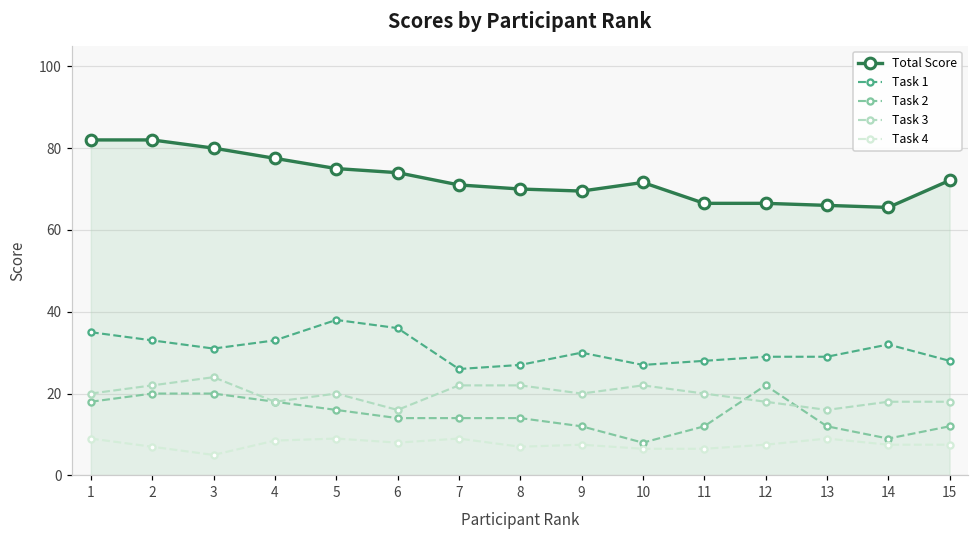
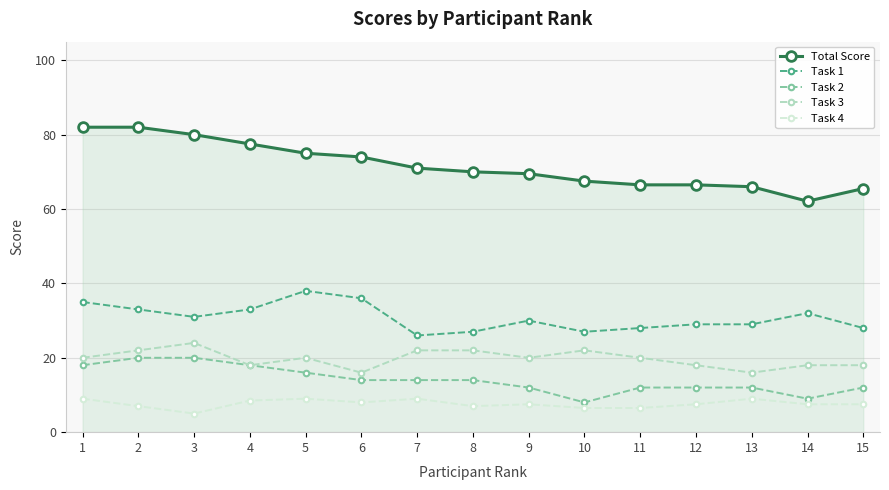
Total Score, 10: 72 -> 68
Task 2, 12: 22 -> 12
Total Score, 14: 66 -> 62
Total Score, 15: 72 -> 66
